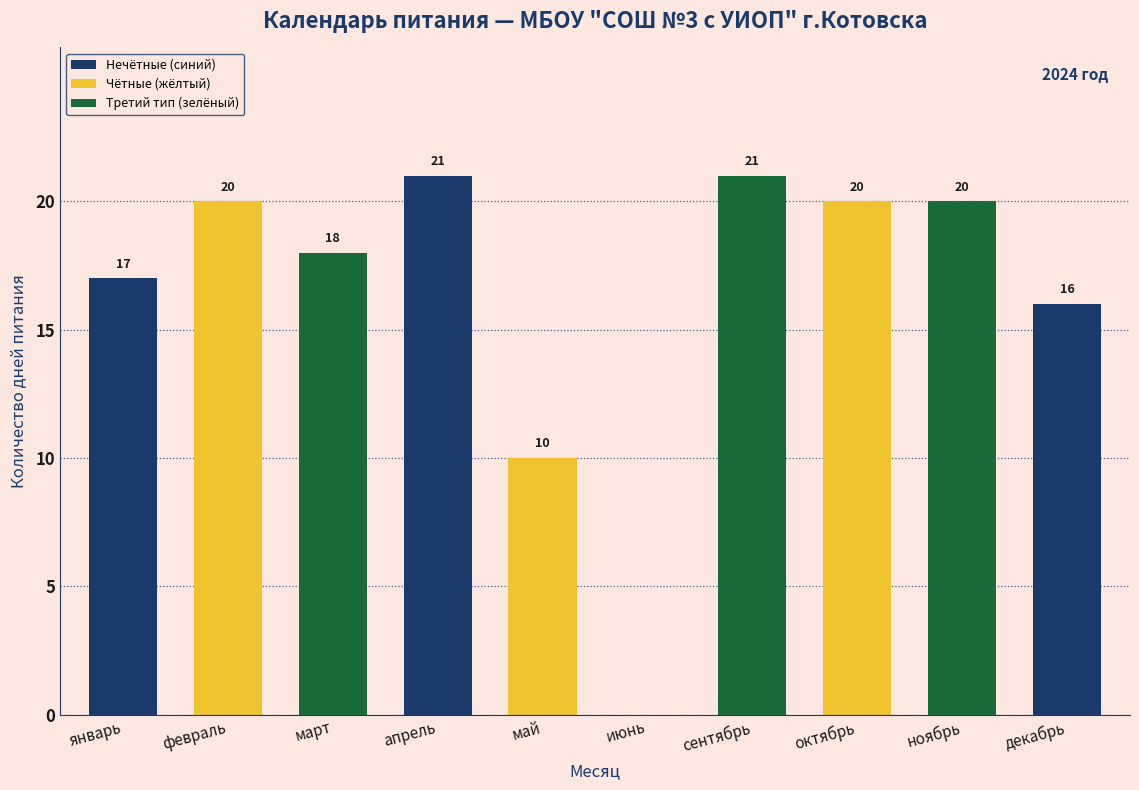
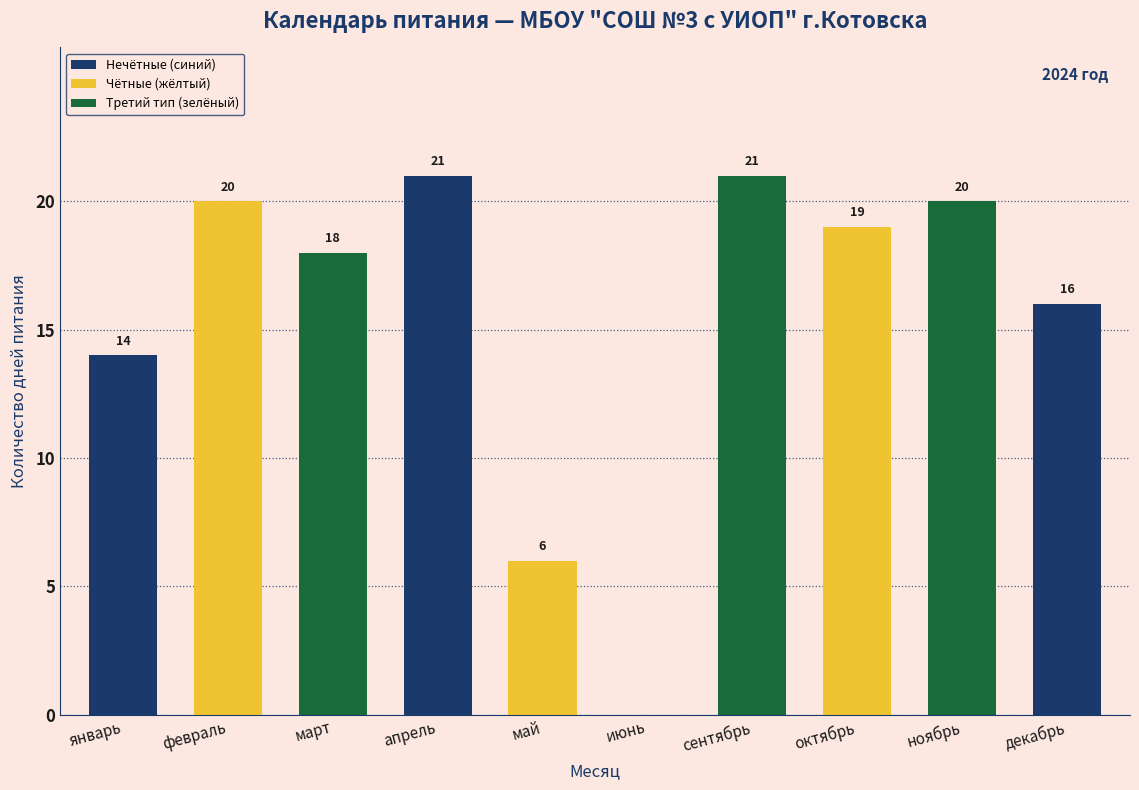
январь: 17 -> 14
май: 10 -> 6
октябрь: 20 -> 19
